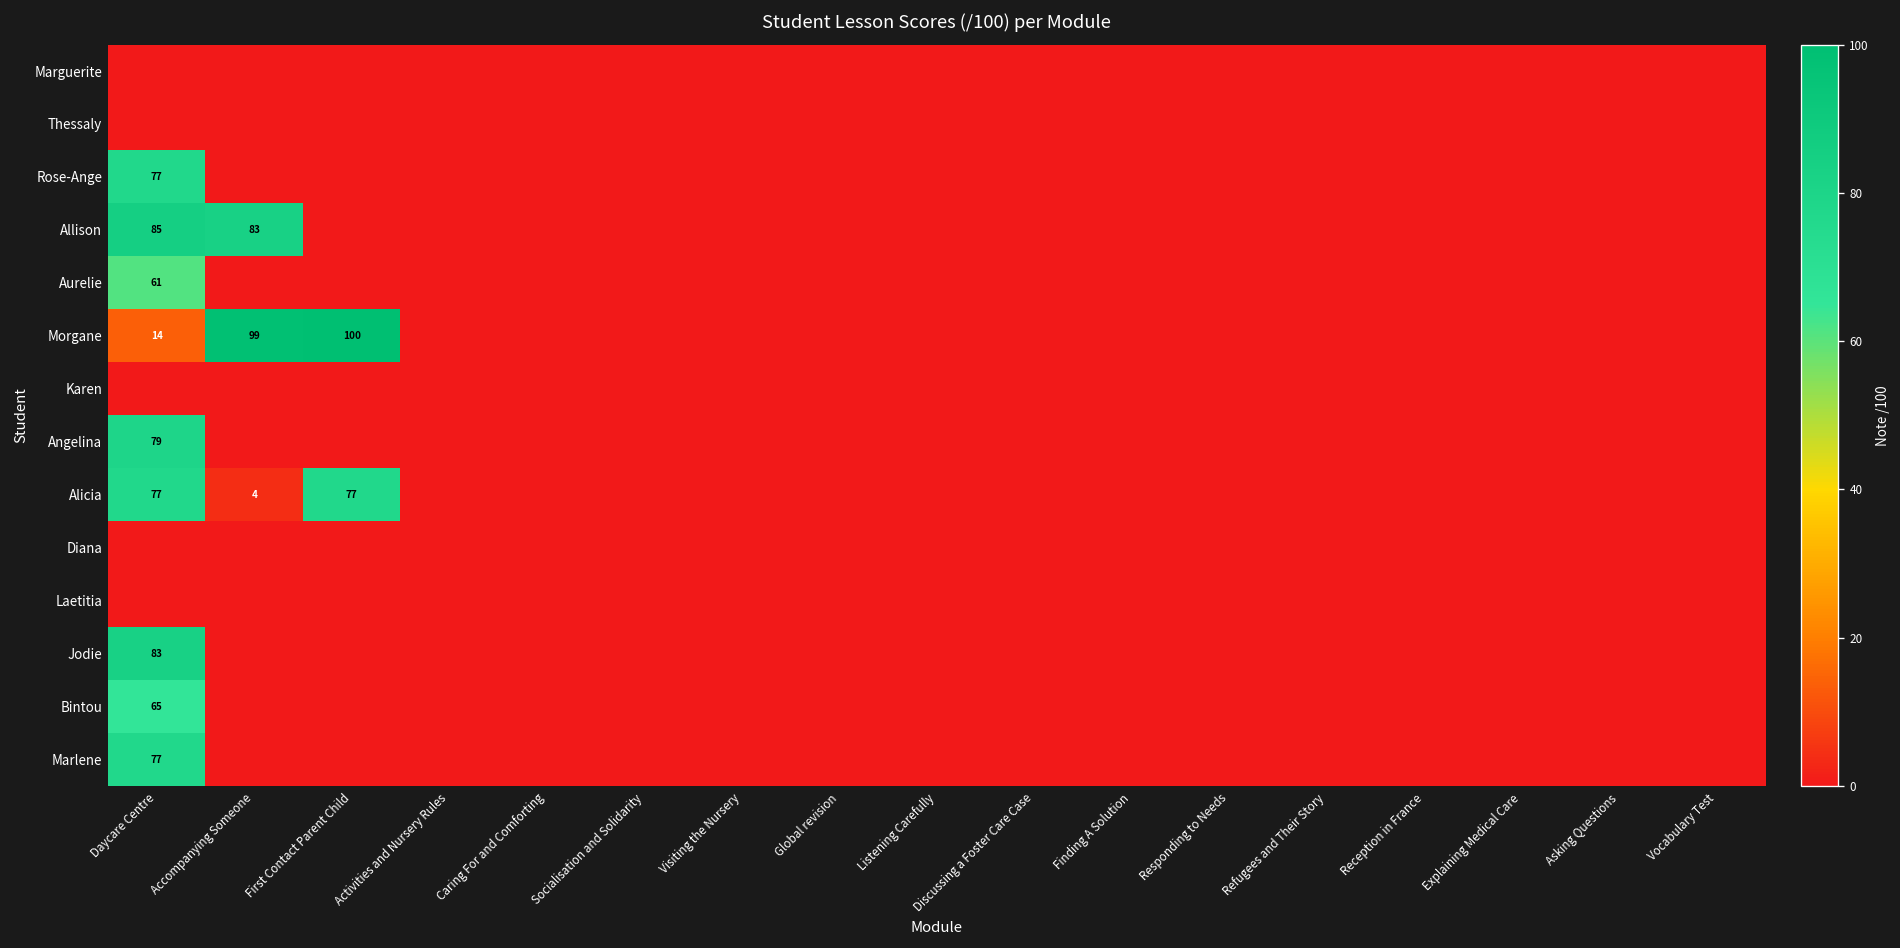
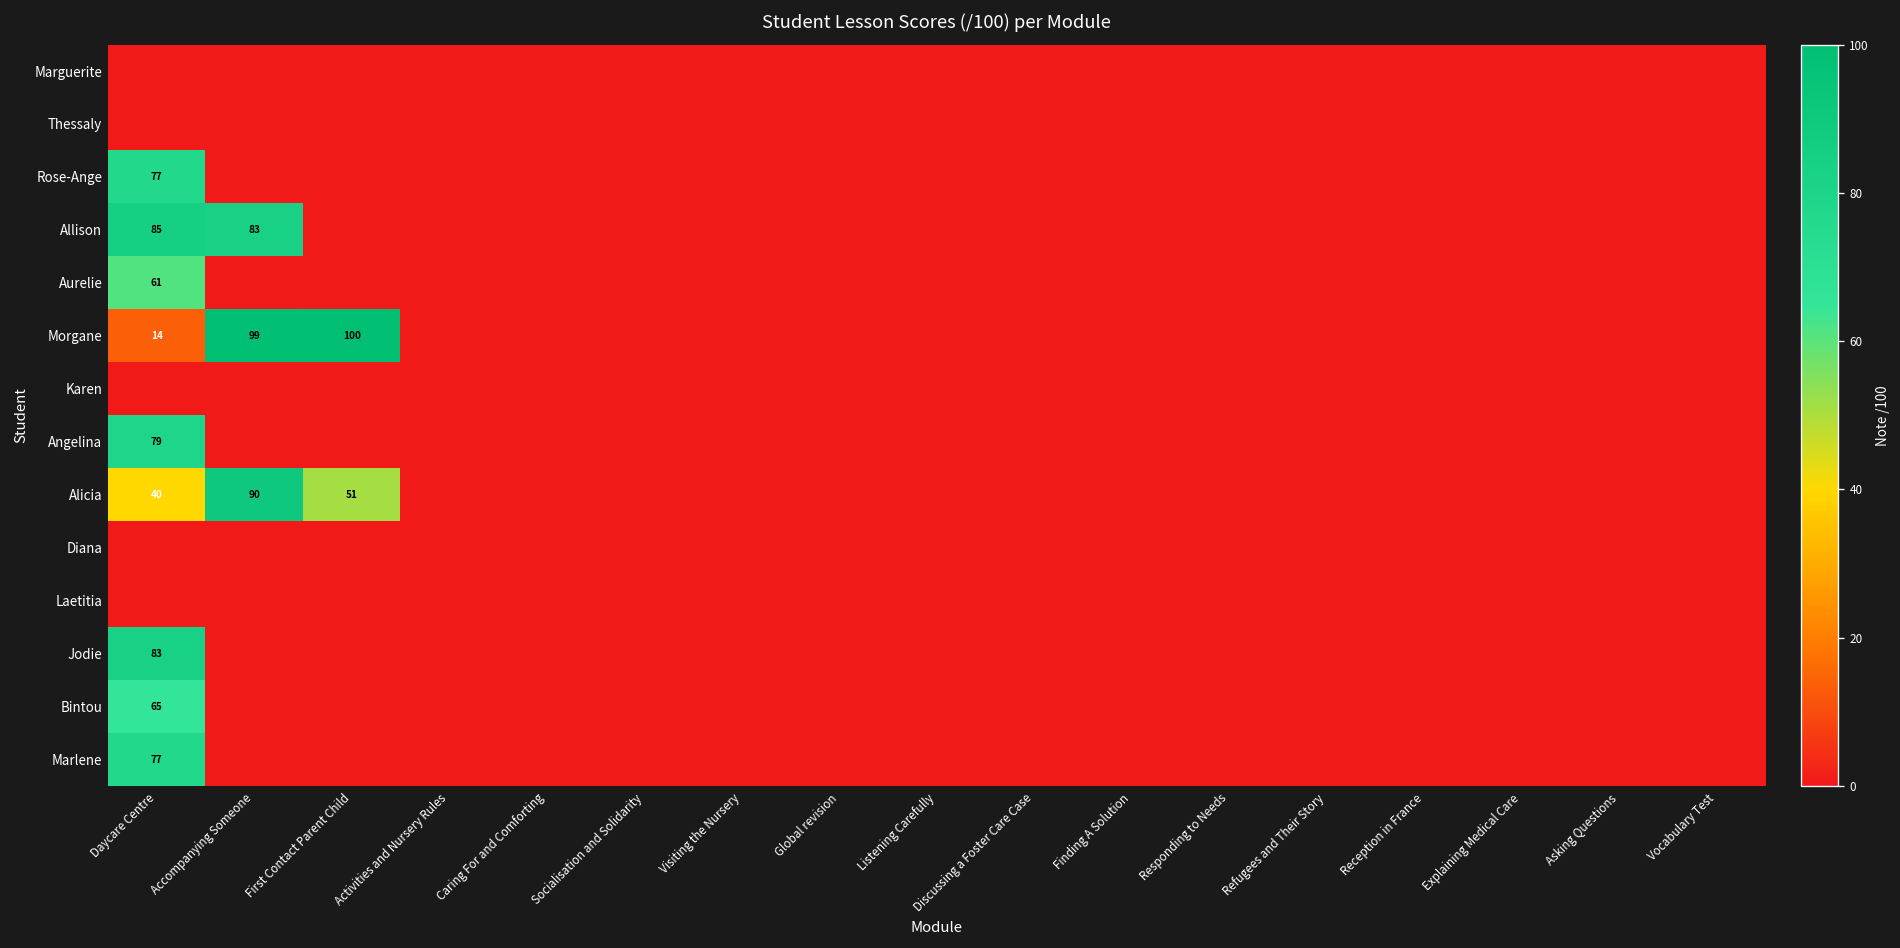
Alicia, Daycare Centre: 77 -> 40
Alicia, Accompanying Someone: 4 -> 90
Alicia, First Contact Parent Child: 77 -> 51
